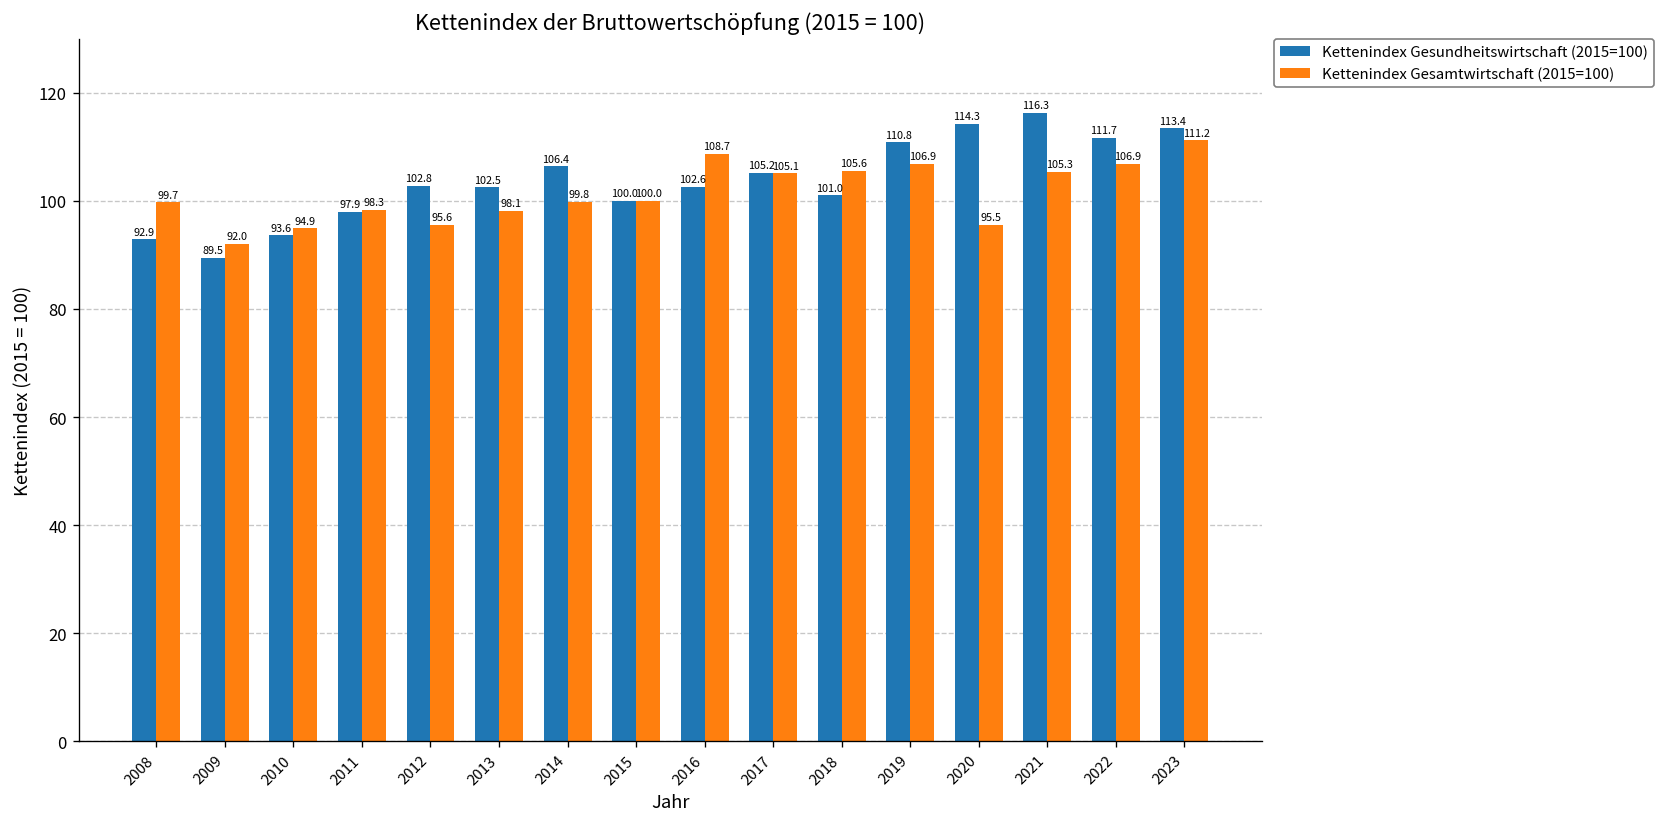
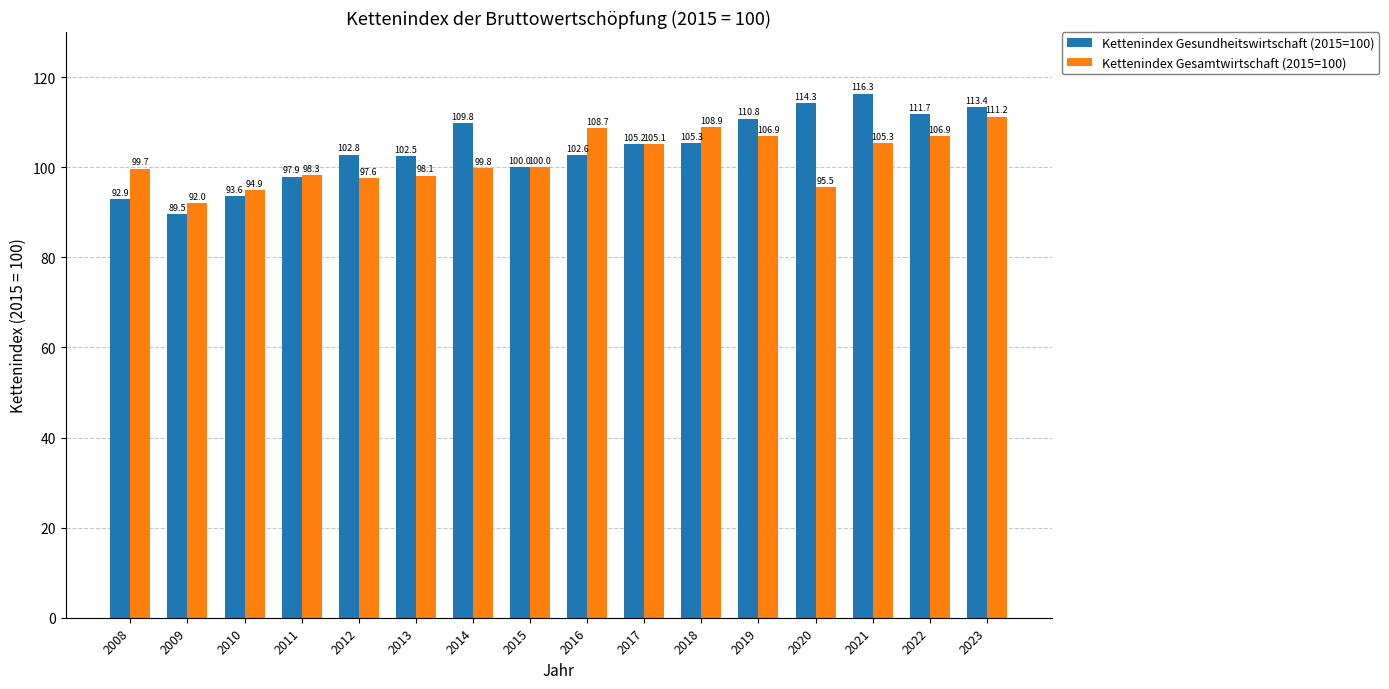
Kettenindex Gesamtwirtschaft (2015=100), 2012: 95.6 -> 97.6
Kettenindex Gesundheitswirtschaft (2015=100), 2014: 106.4 -> 109.8
Kettenindex Gesundheitswirtschaft (2015=100), 2018: 101.0 -> 105.3
Kettenindex Gesamtwirtschaft (2015=100), 2018: 105.6 -> 108.9
